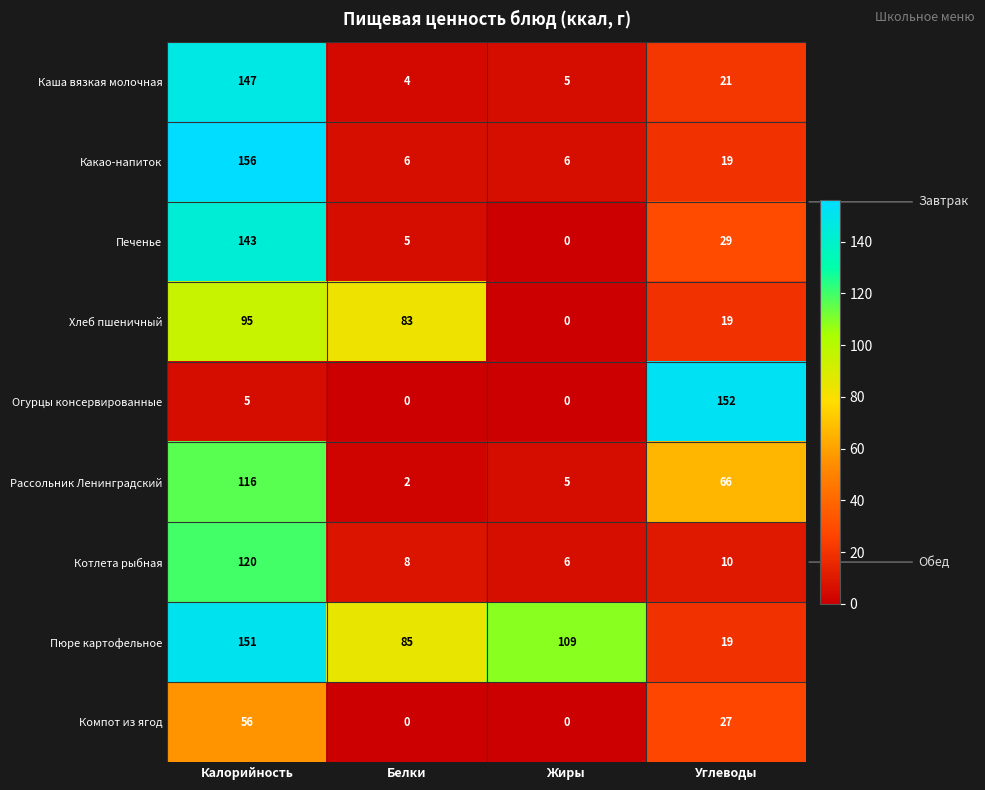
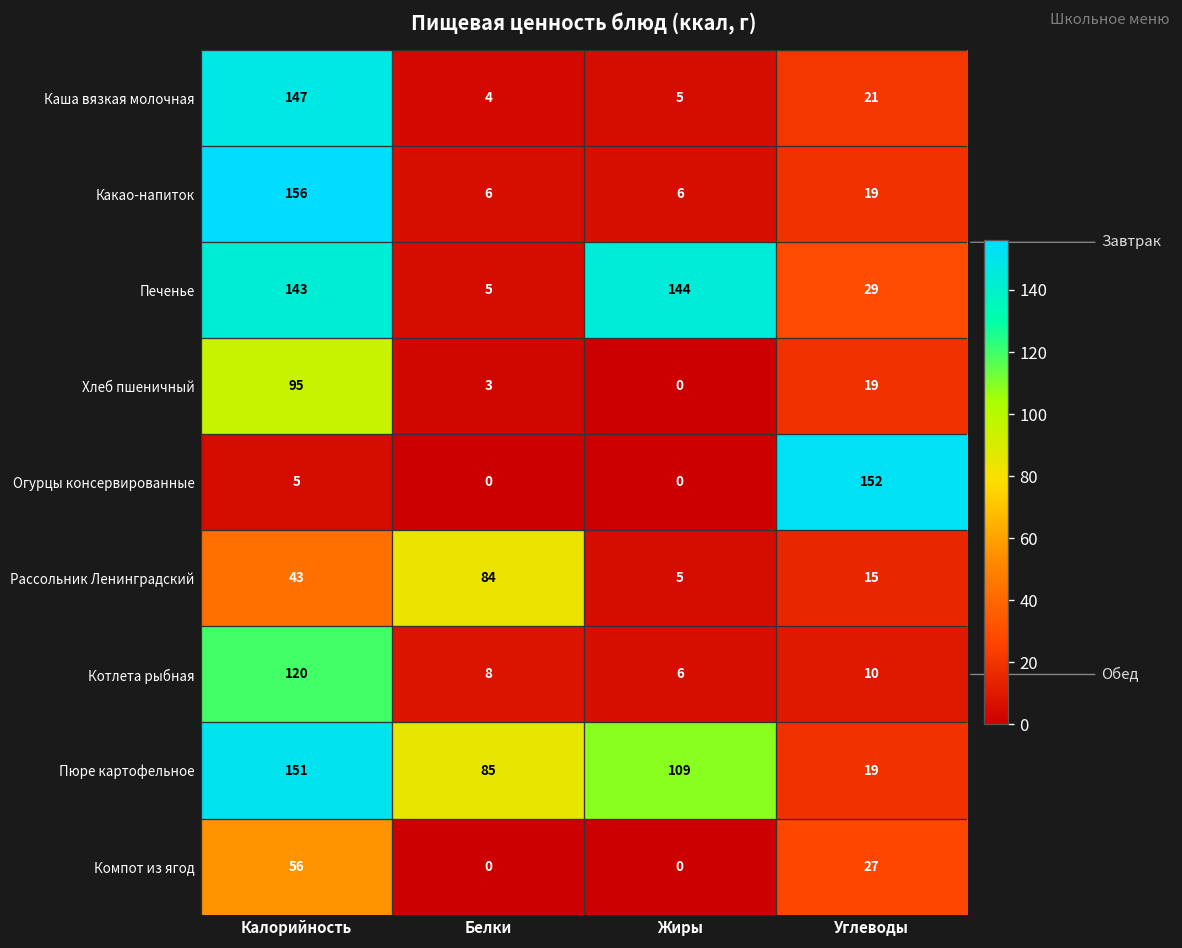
Печенье, Жиры: 0 -> 144
Хлеб пшеничный, Белки: 83 -> 3
Рассольник Ленинградский, Калорийность: 116 -> 43
Рассольник Ленинградский, Белки: 2 -> 84
Рассольник Ленинградский, Углеводы: 66 -> 15
